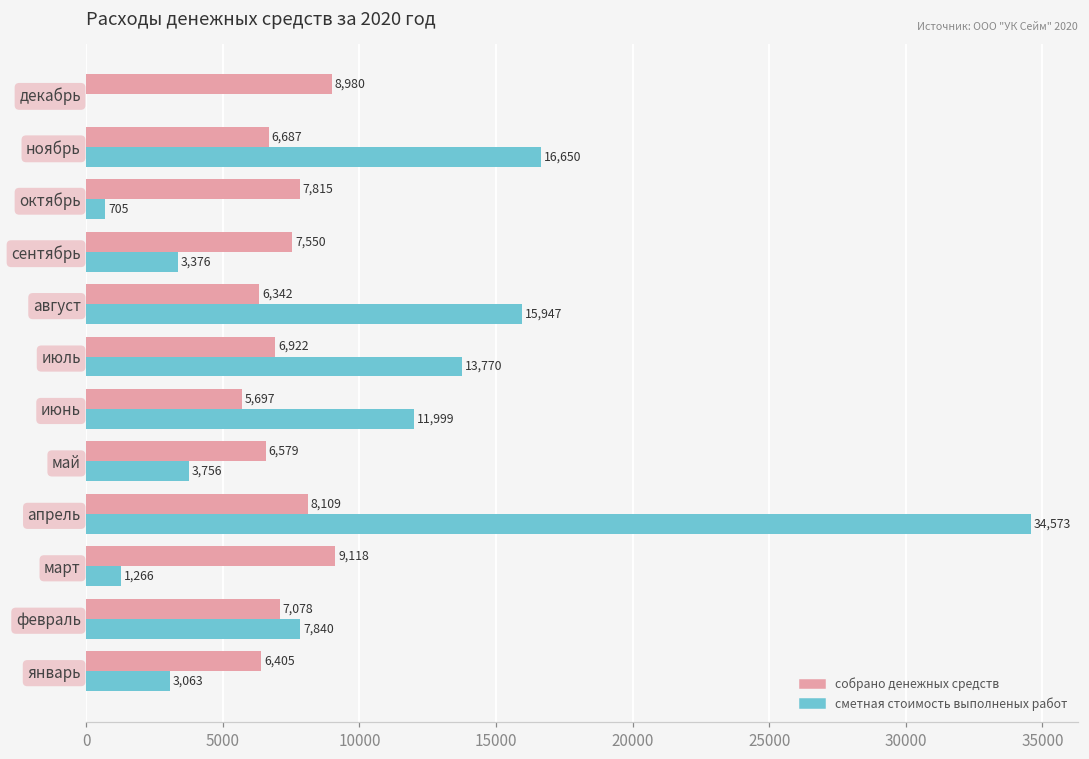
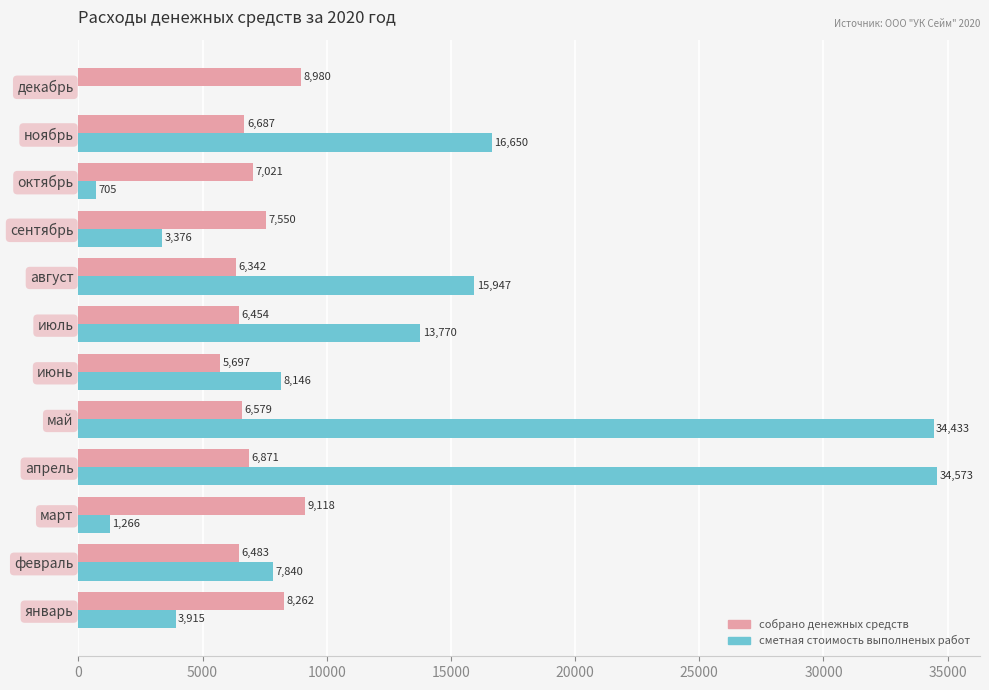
собрано денежных средств, октябрь: 7,815 -> 7,021
собрано денежных средств, июль: 6,922 -> 6,454
сметная стоимость выполненых работ, июнь: 11,999 -> 8,146
сметная стоимость выполненых работ, май: 3,756 -> 34,433
собрано денежных средств, апрель: 8,109 -> 6,871
собрано денежных средств, февраль: 7,078 -> 6,483
собрано денежных средств, январь: 6,405 -> 8,262
сметная стоимость выполненых работ, январь: 3,063 -> 3,915
